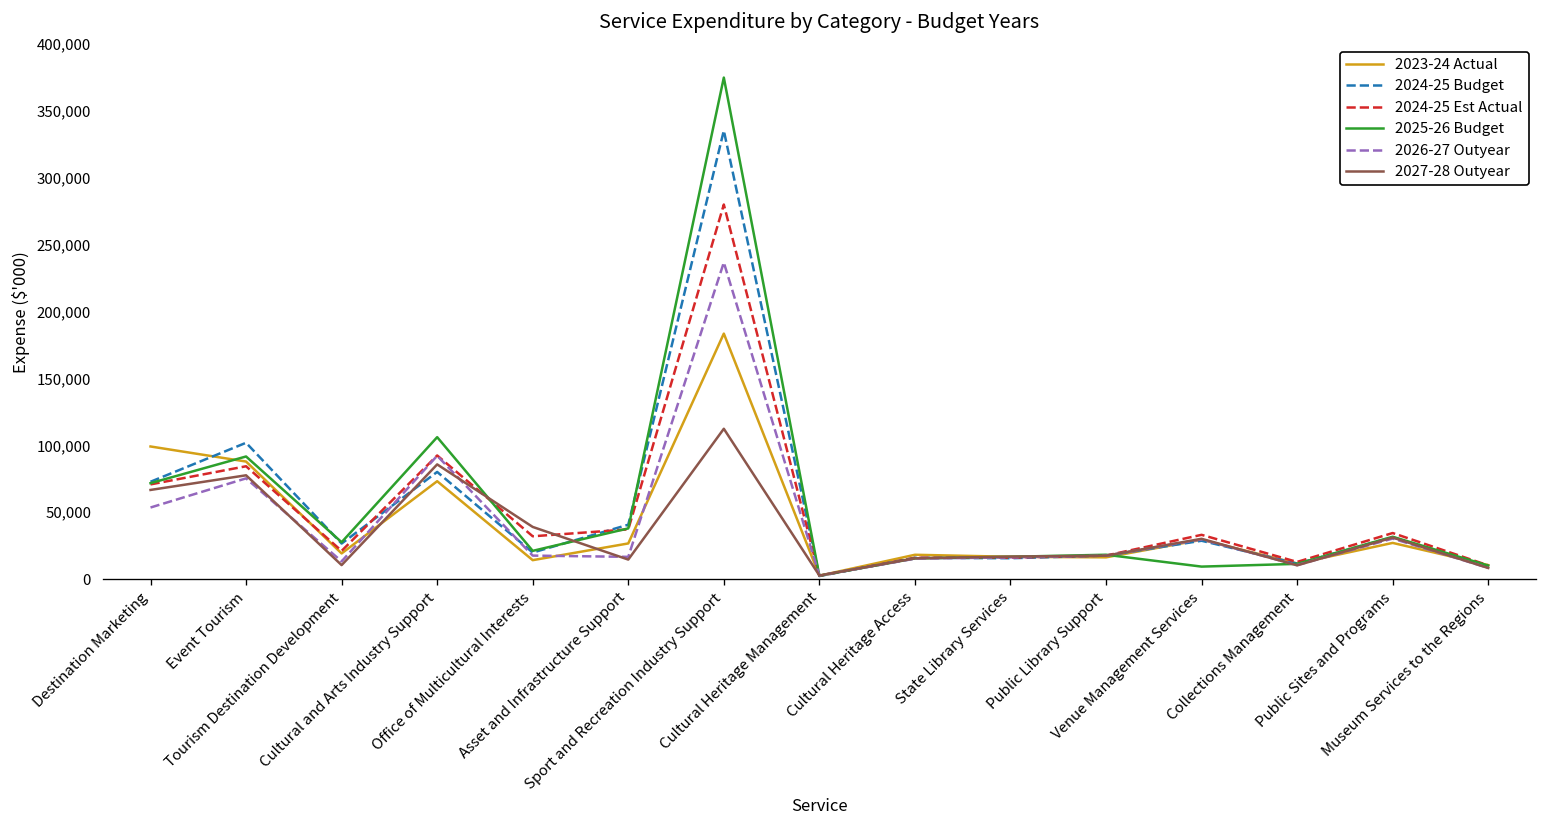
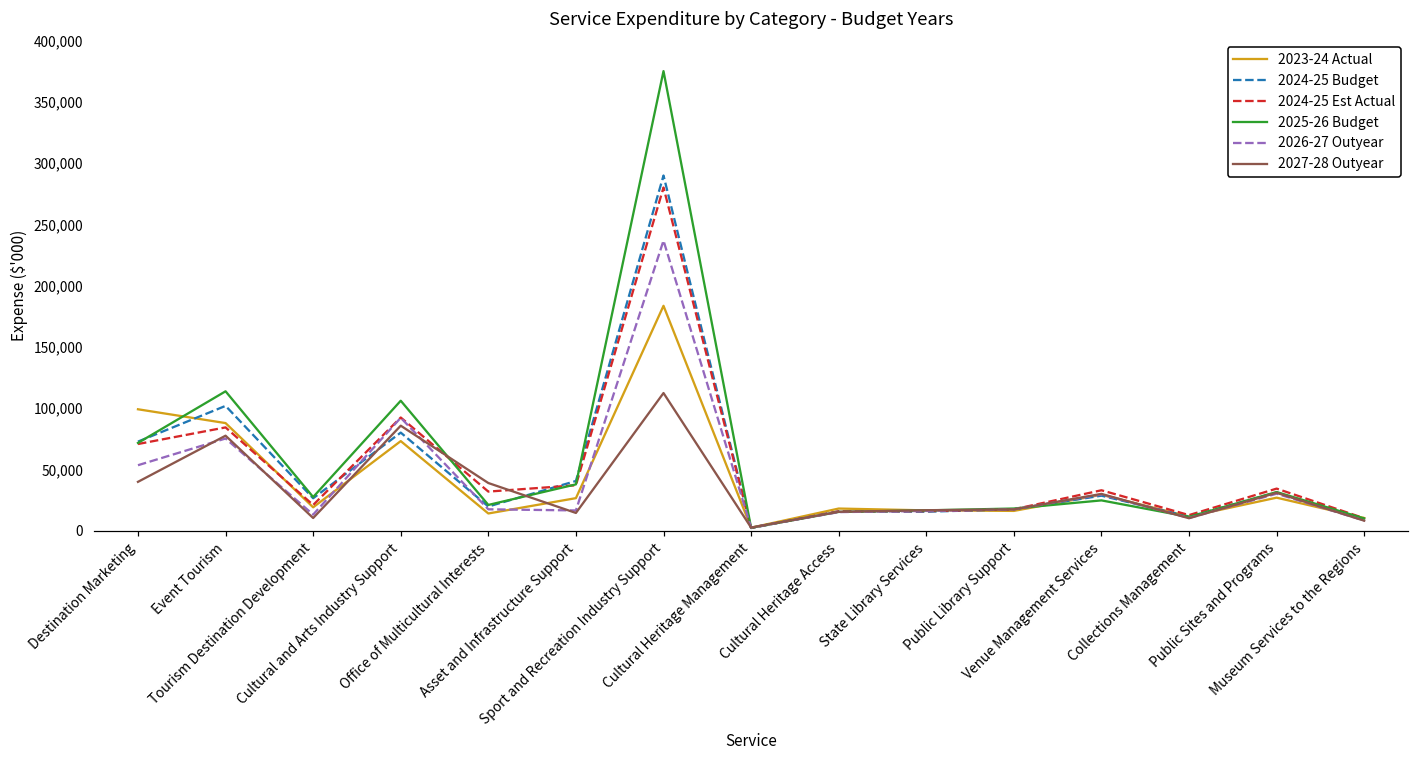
2027-28 Outyear, Destination Marketing: 67,000 -> 40,000
2025-26 Budget, Event Tourism: 92,000 -> 114,000
2024-25 Budget, Sport and Recreation Industry Support: 335,000 -> 290,000
2025-26 Budget, Venue Management Services: 9,000 -> 25,000
